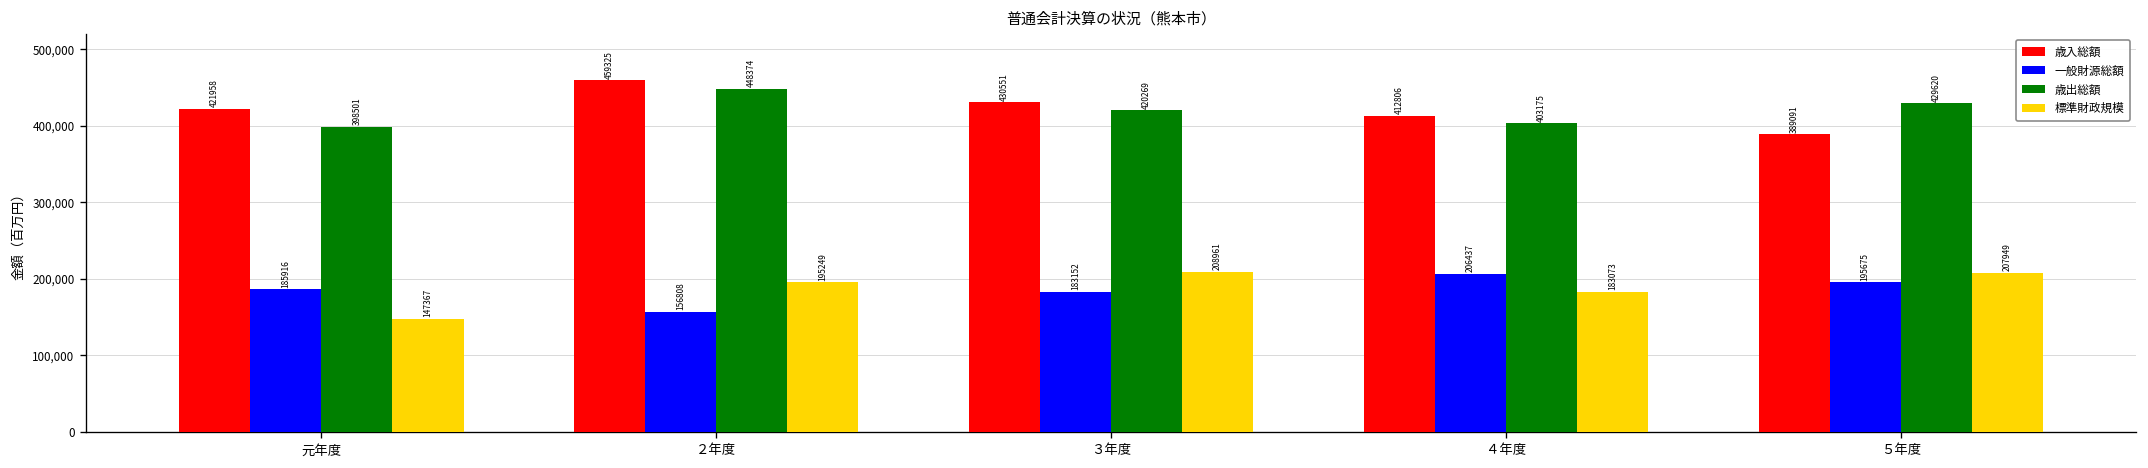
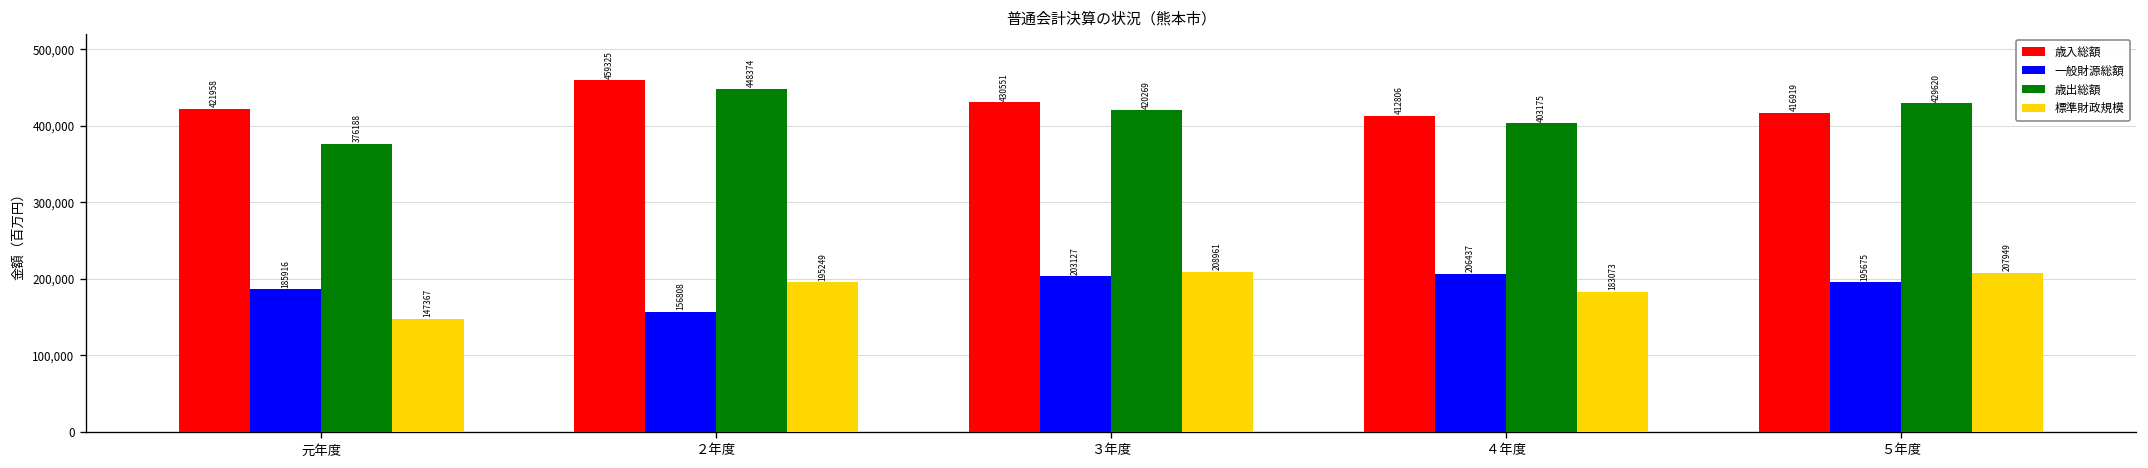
歳出総額, 元年度: 398501 -> 376188
一般財源総額, ３年度: 183152 -> 203127
歳入総額, ５年度: 389091 -> 416919
